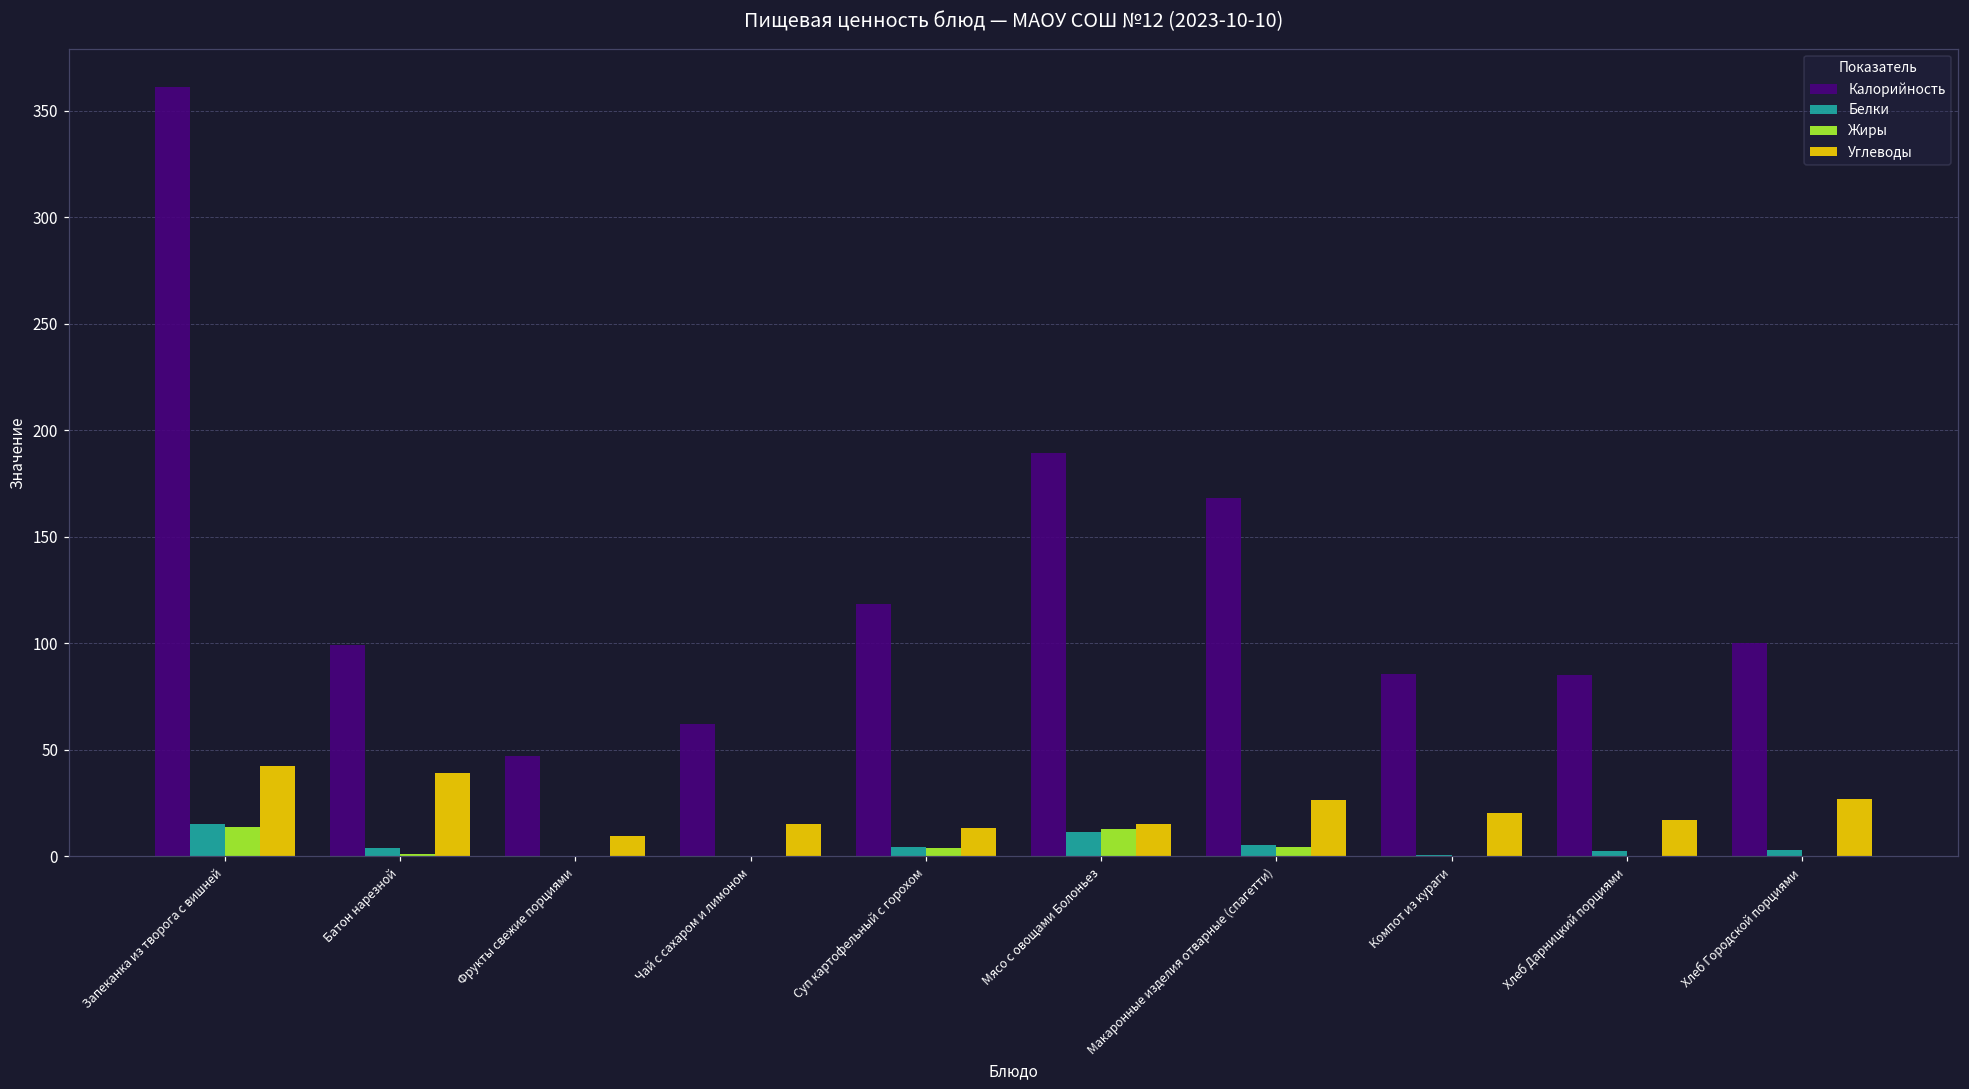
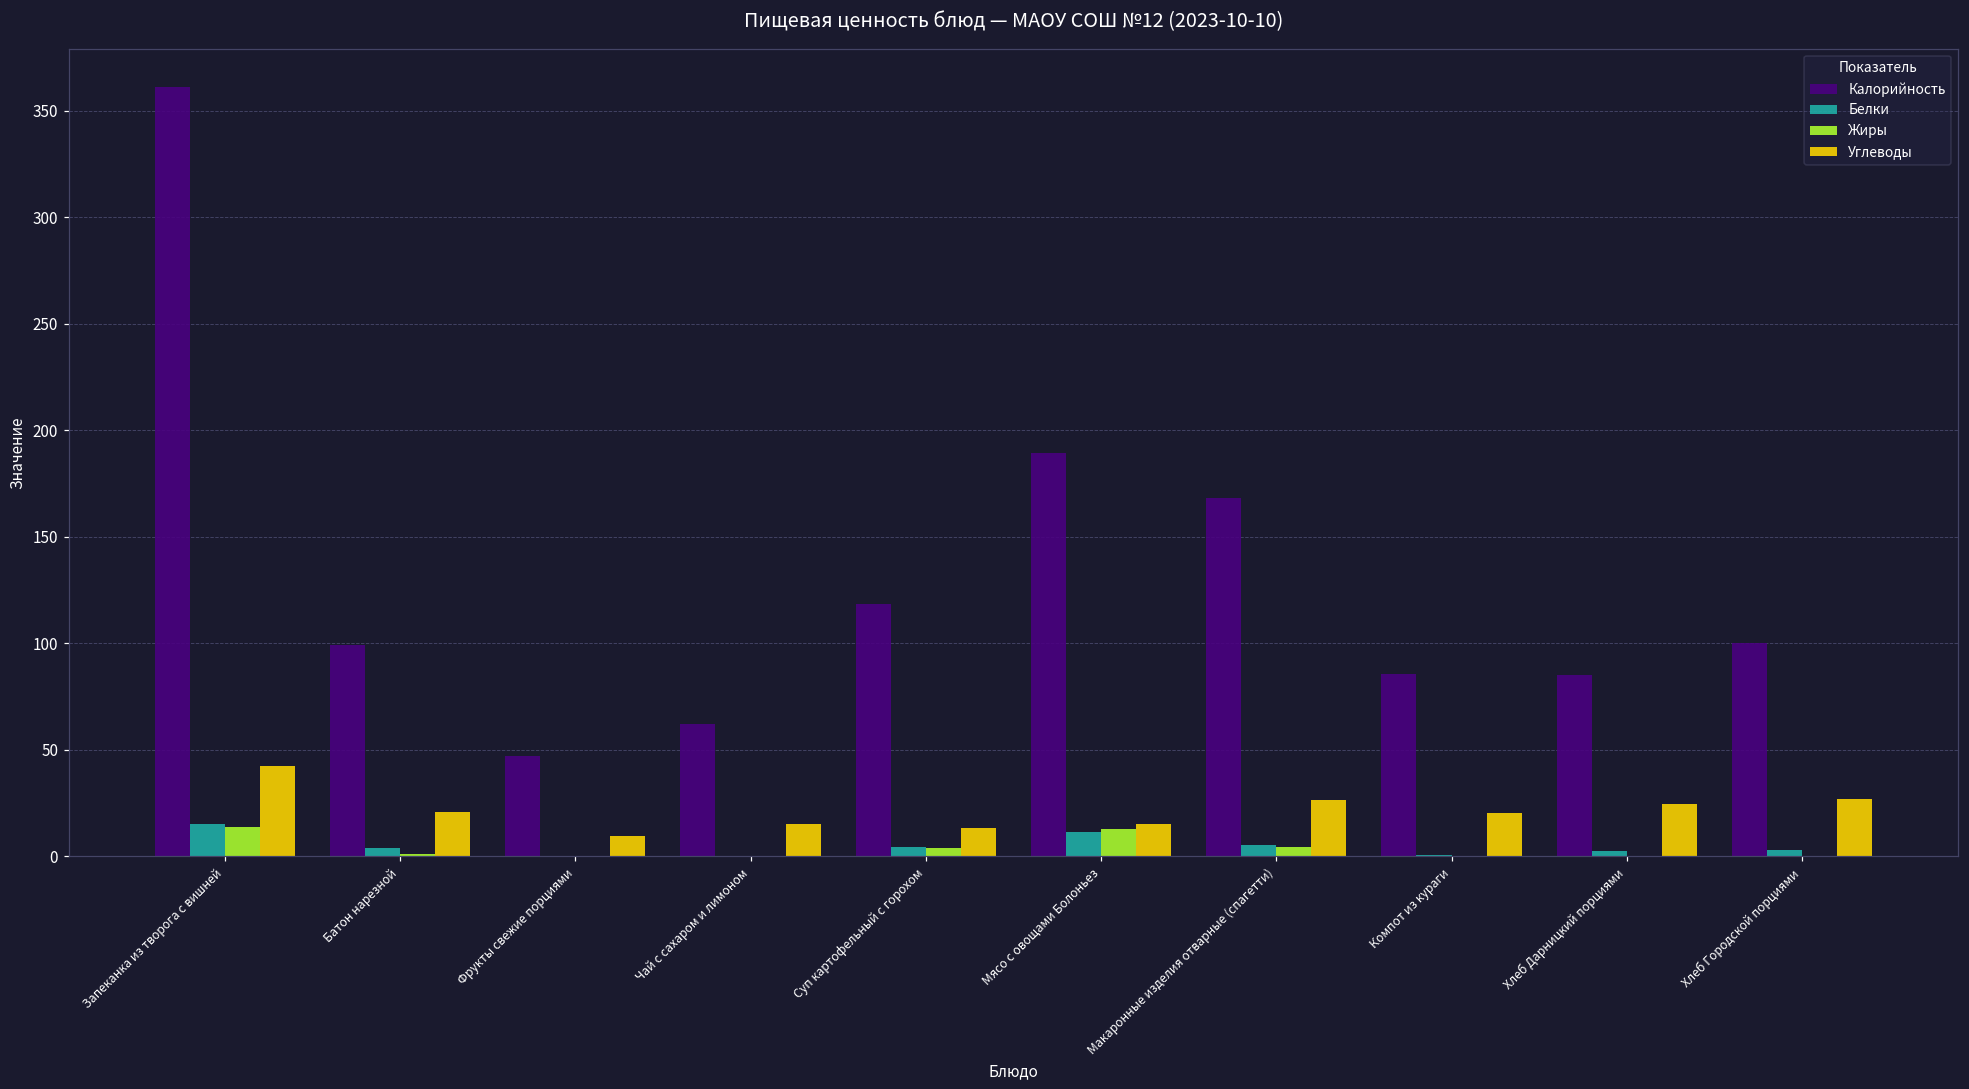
Углеводы, Батон нарезной: 39 -> 21
Углеводы, Хлеб Дарницкий порциями: 17 -> 24
